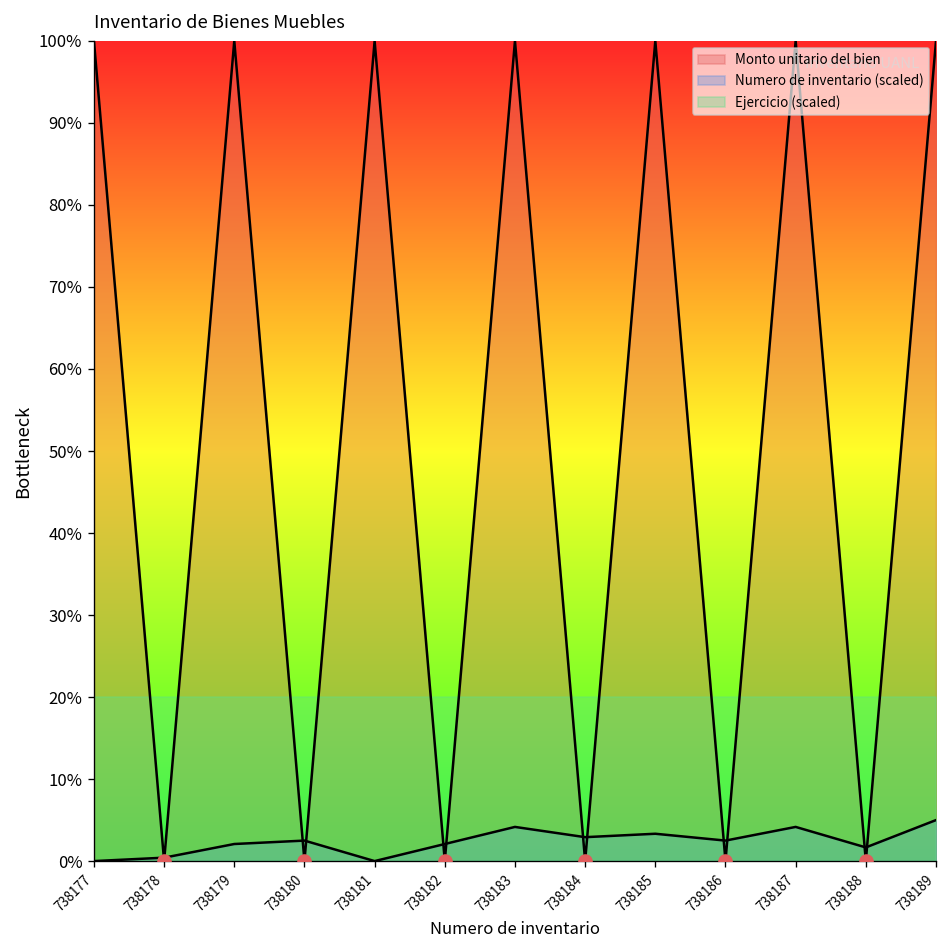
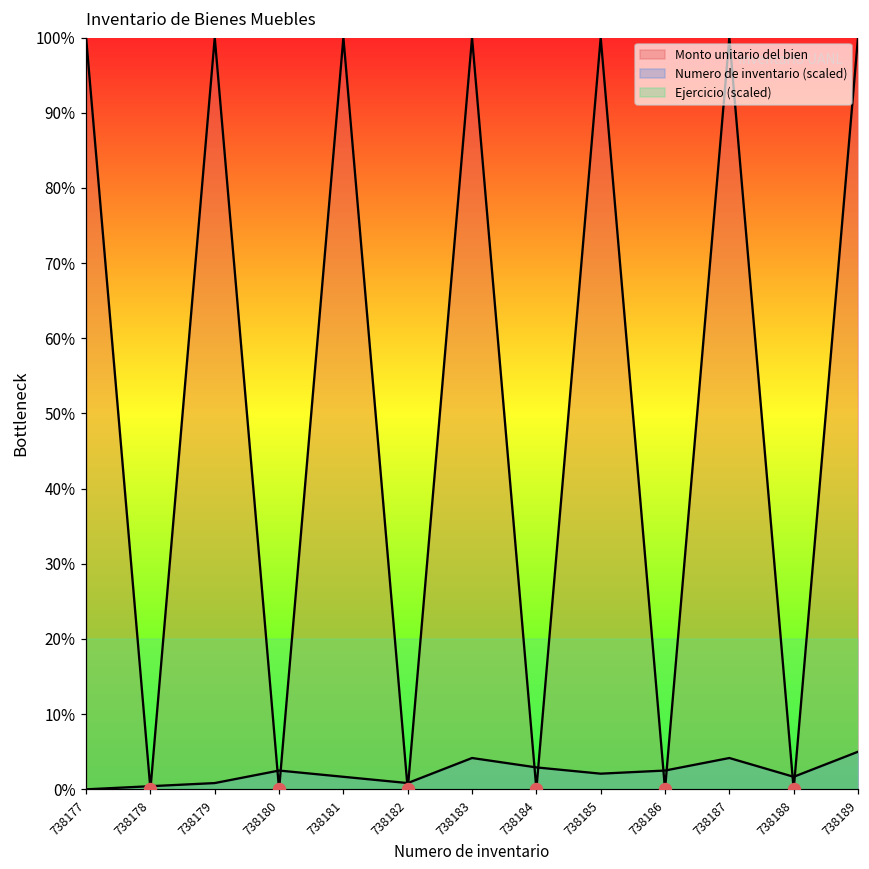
Numero de inventario (scaled), 738179: 2% -> 1%
Numero de inventario (scaled), 738181: 0% -> 2%
Numero de inventario (scaled), 738182: 2% -> 1%
Numero de inventario (scaled), 738185: 3% -> 2%
